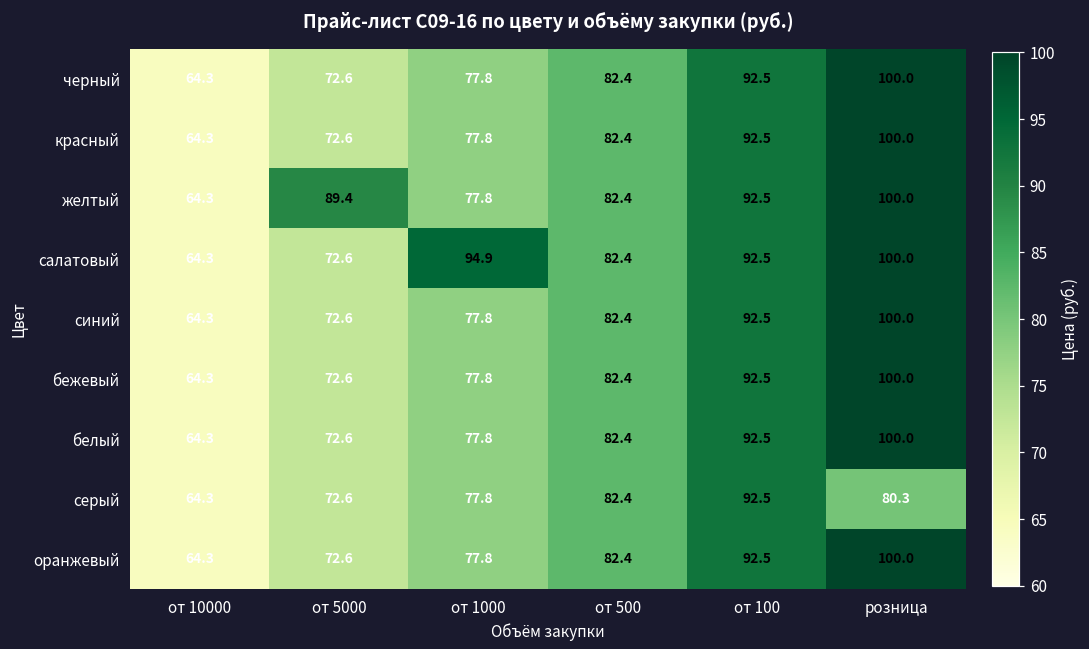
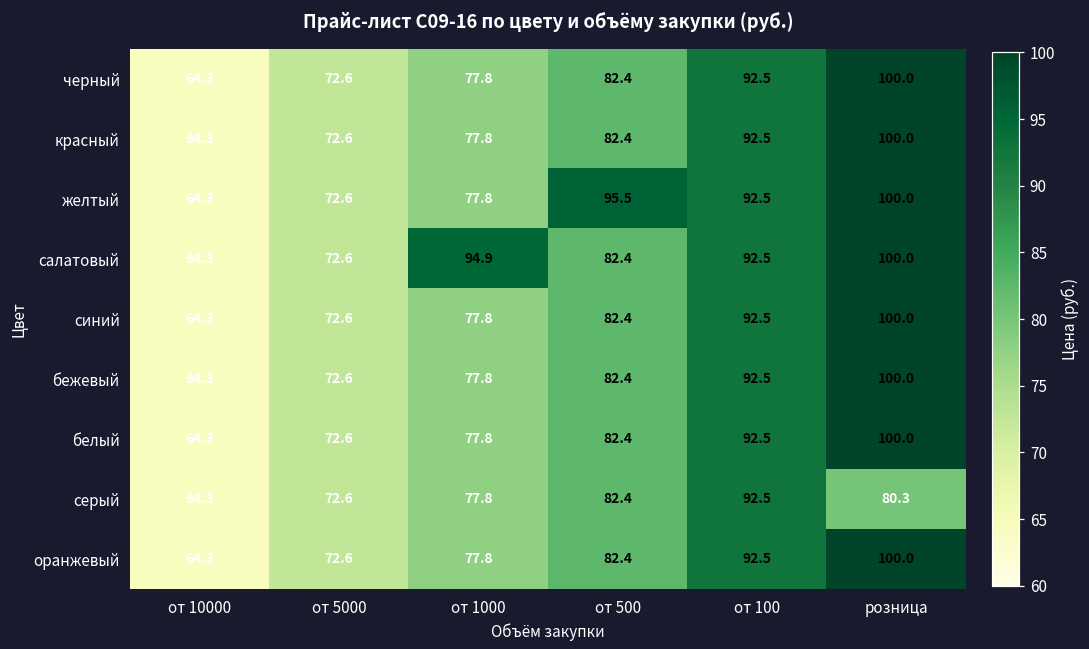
желтый, от 5000: 89.4 -> 72.6
желтый, от 500: 82.4 -> 95.5
